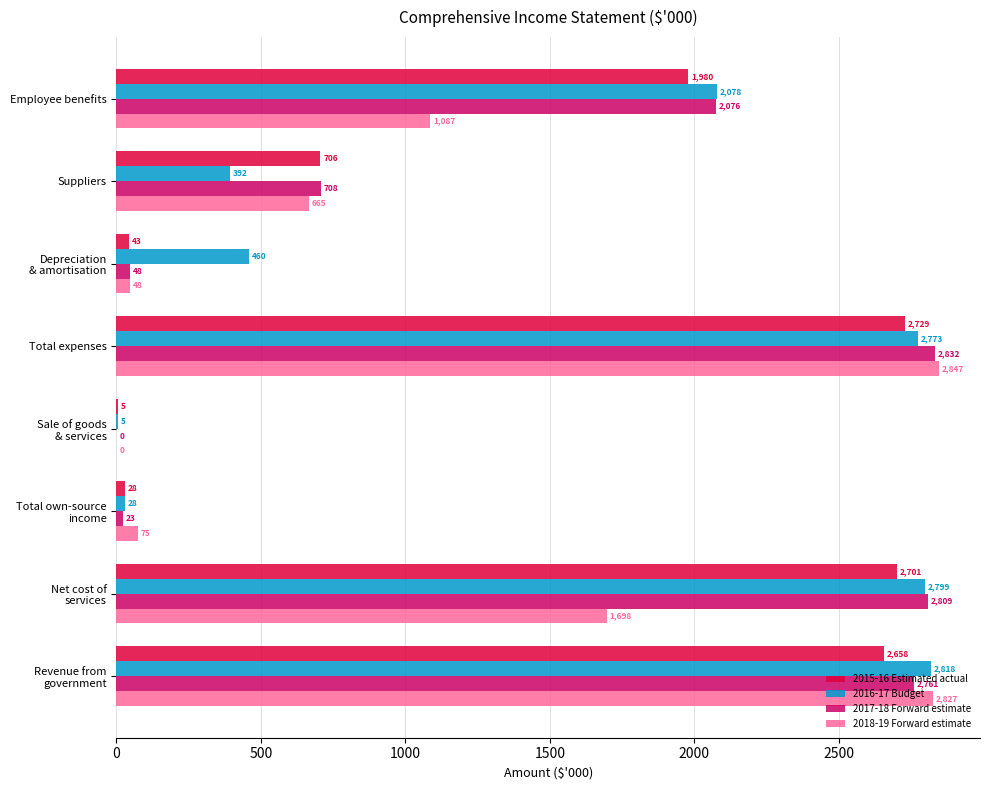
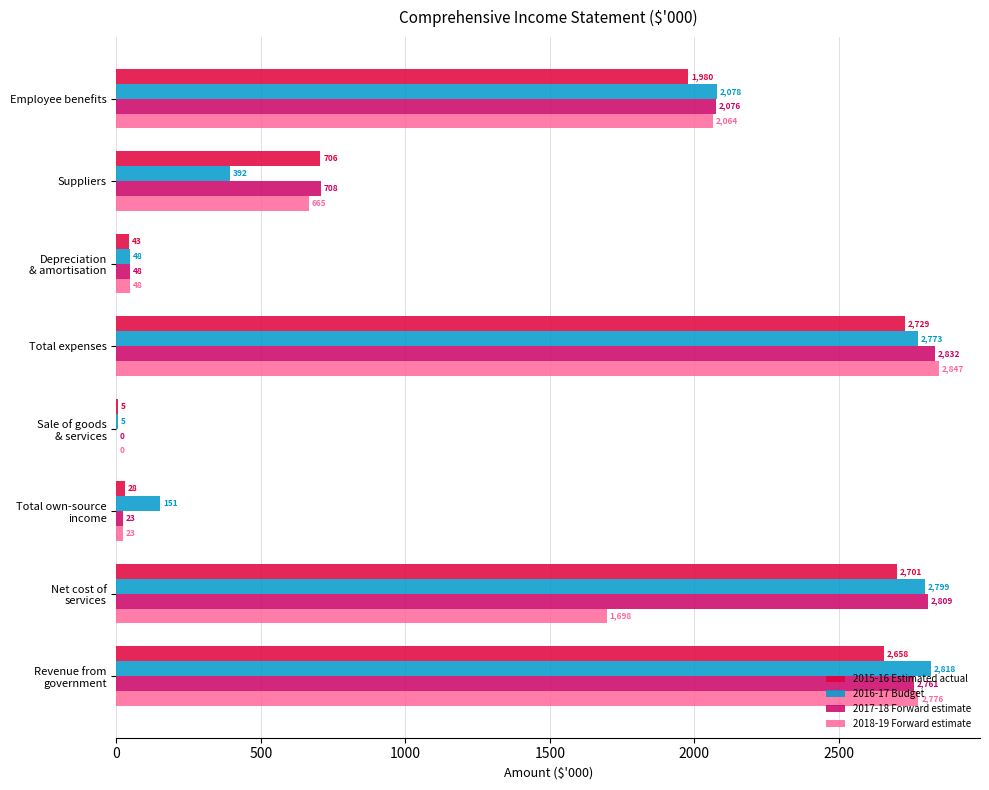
2018-19 Forward estimate, Employee benefits: 1,087 -> 2,064
2016-17 Budget, Depreciation & amortisation: 460 -> 48
2016-17 Budget, Total own-source income: 28 -> 151
2018-19 Forward estimate, Total own-source income: 75 -> 23
2018-19 Forward estimate, Revenue from government: 2,827 -> 2,776
